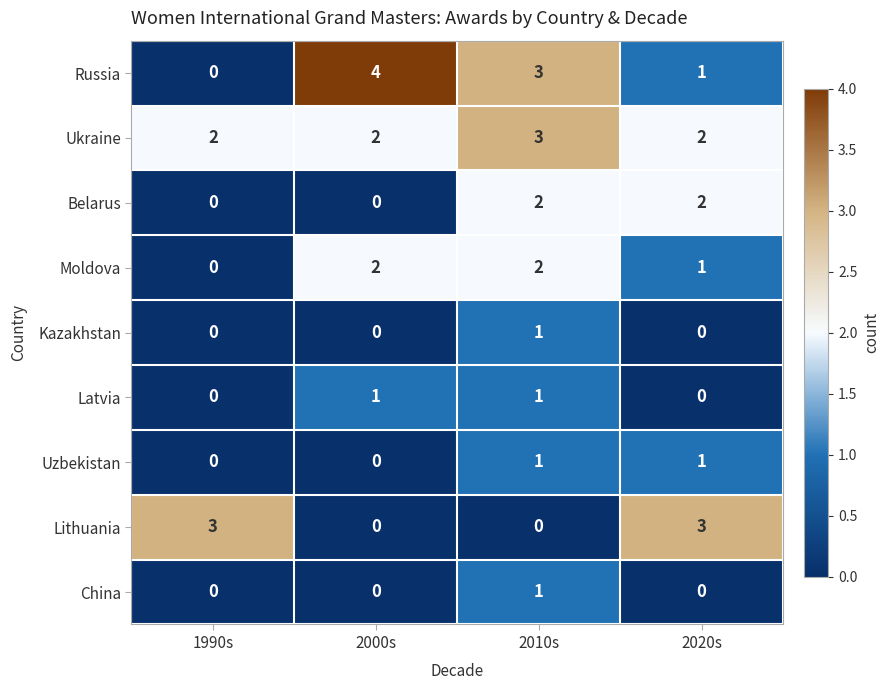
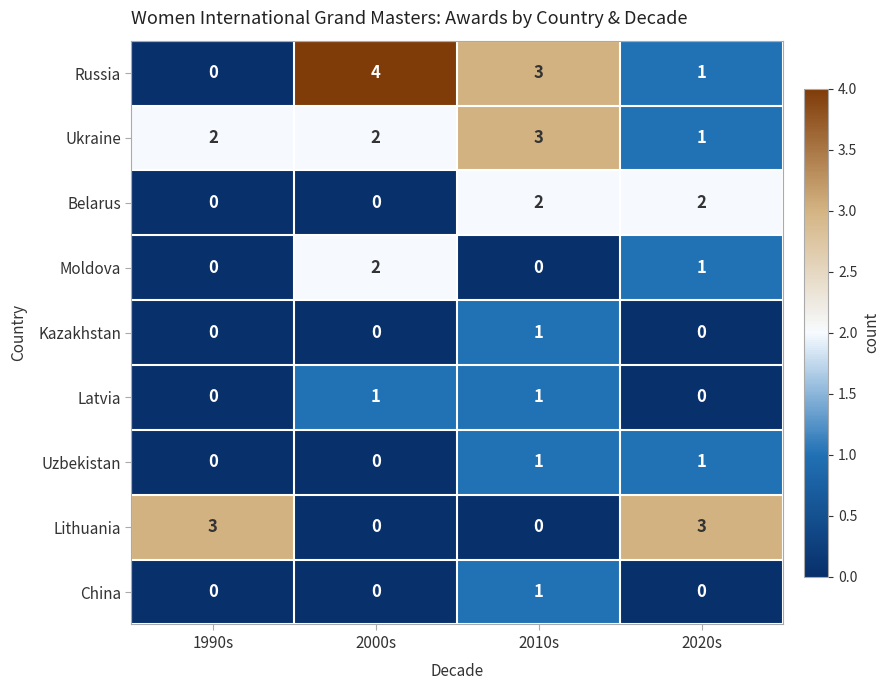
Ukraine, 2020s: 2 -> 1
Moldova, 2010s: 2 -> 0
